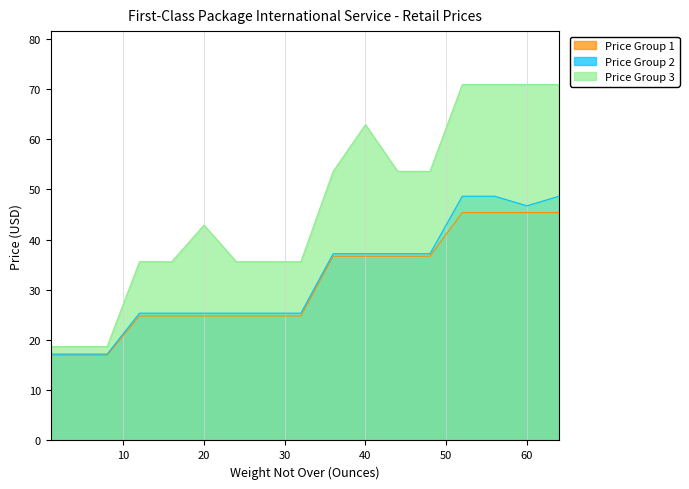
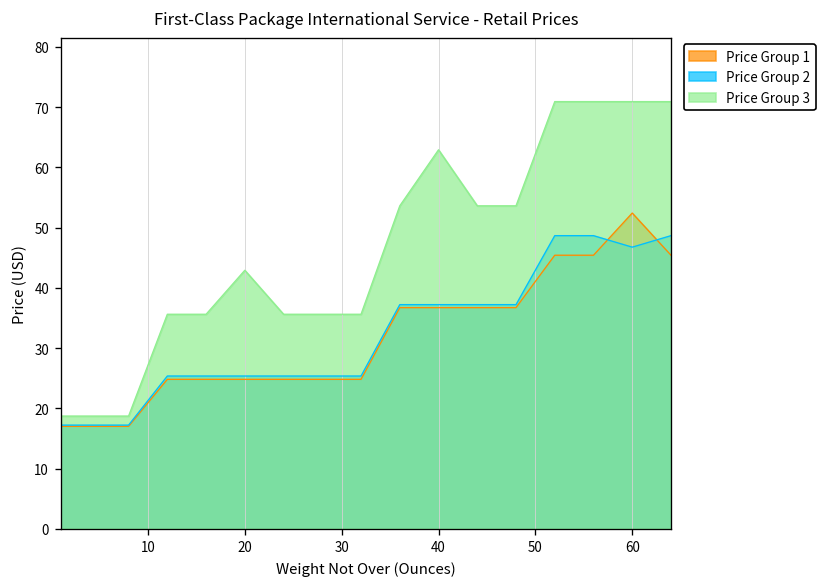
Price Group 1, 60: 45 -> 52
